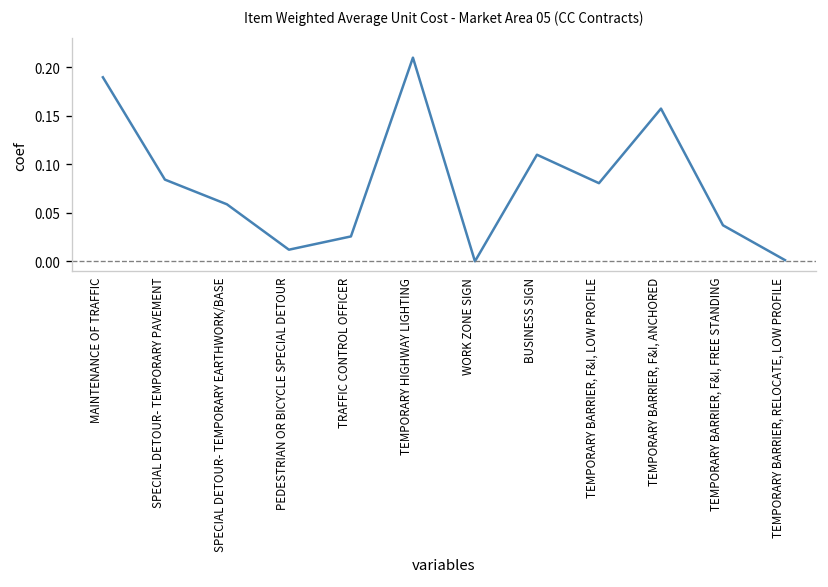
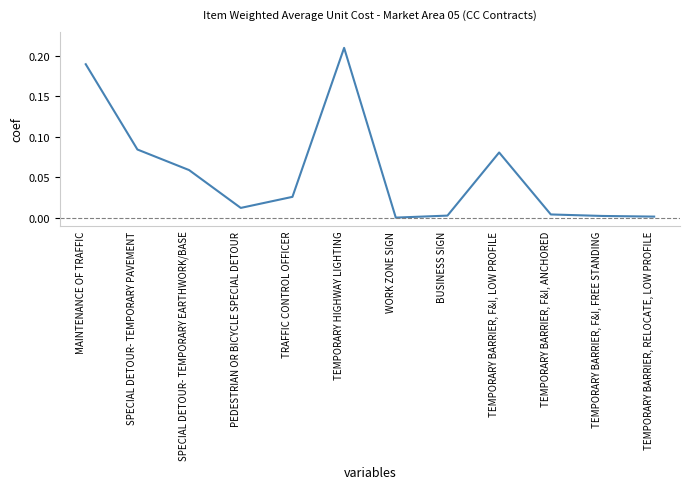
BUSINESS SIGN: 0.11 -> 0.00
TEMPORARY BARRIER, F&I, ANCHORED: 0.16 -> 0.00
TEMPORARY BARRIER, F&I, FREE STANDING: 0.04 -> 0.00
